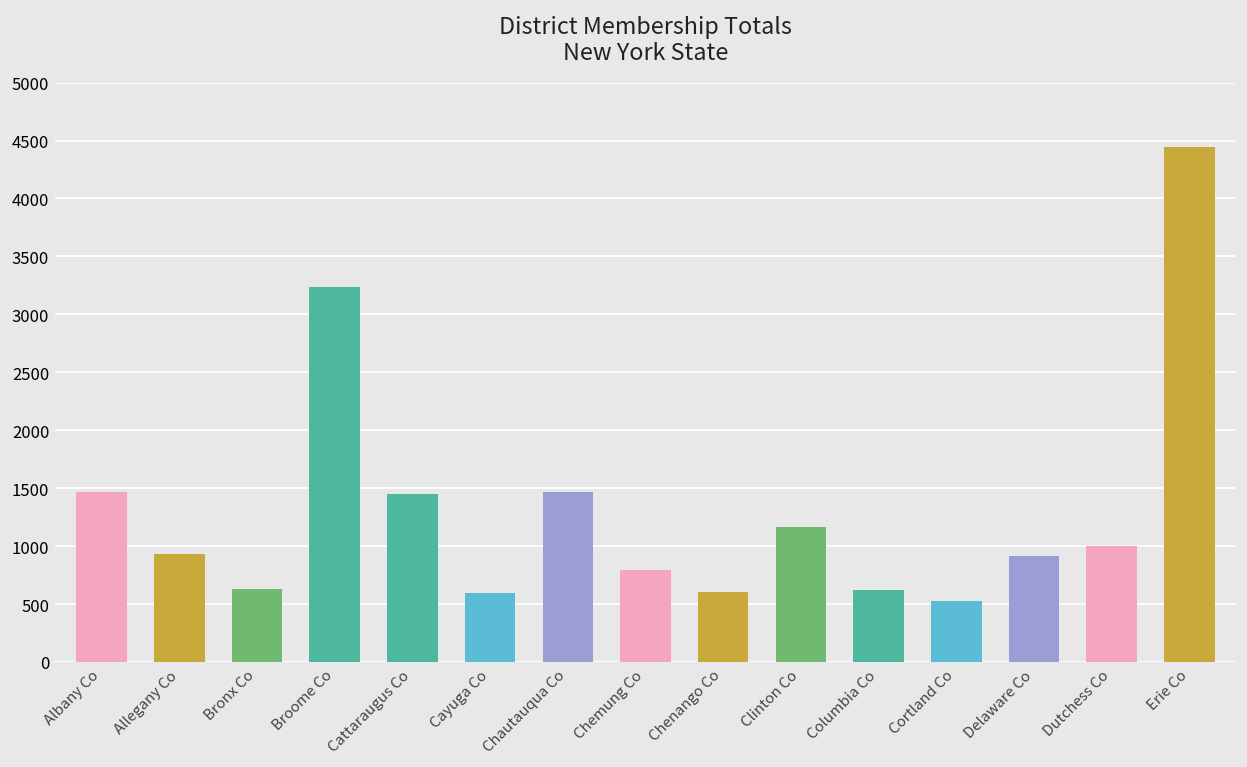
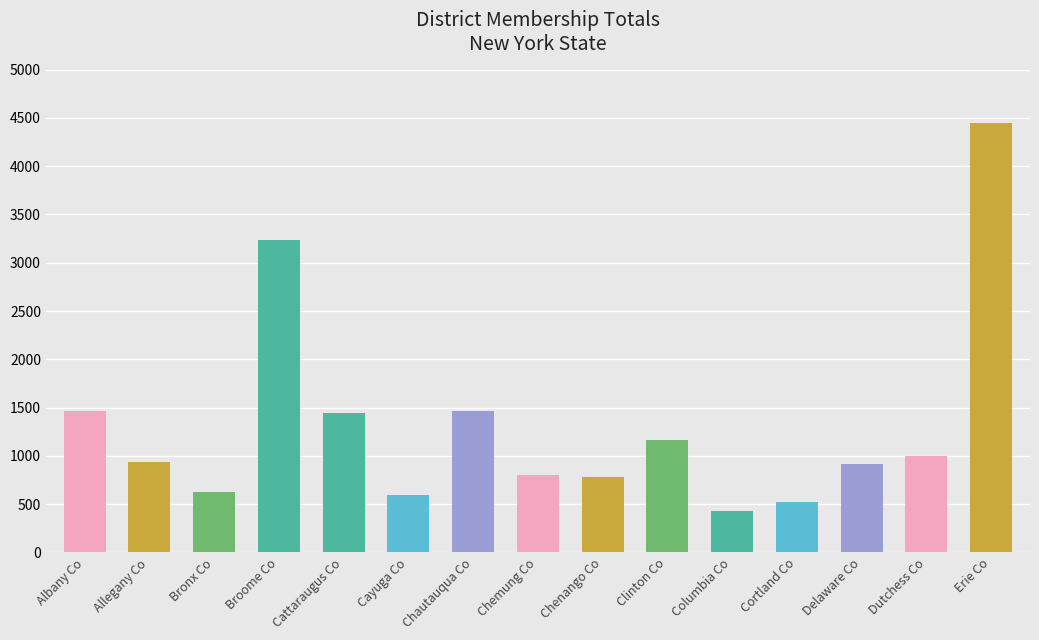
Chenango Co: 600 -> 800
Columbia Co: 600 -> 400
